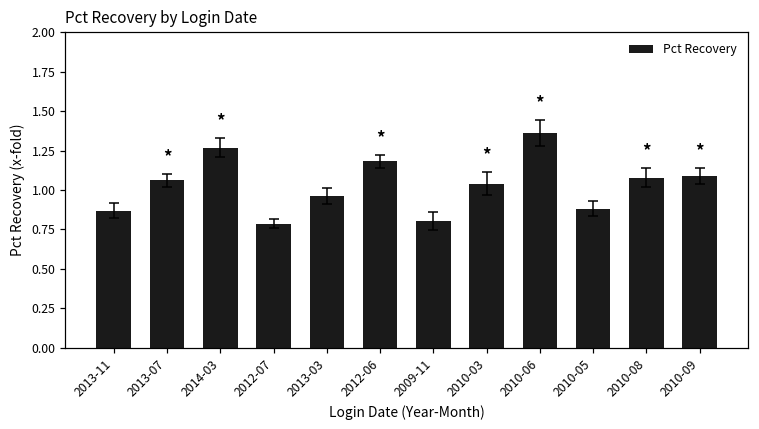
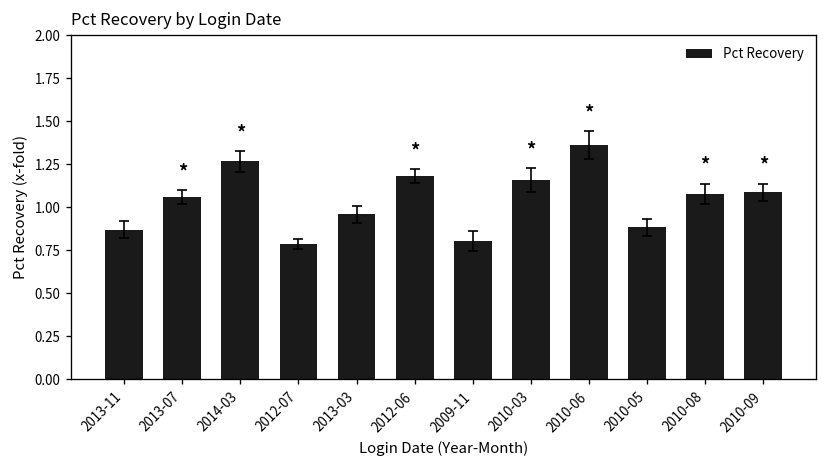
Pct Recovery, 2010-03: 1.04 -> 1.16
